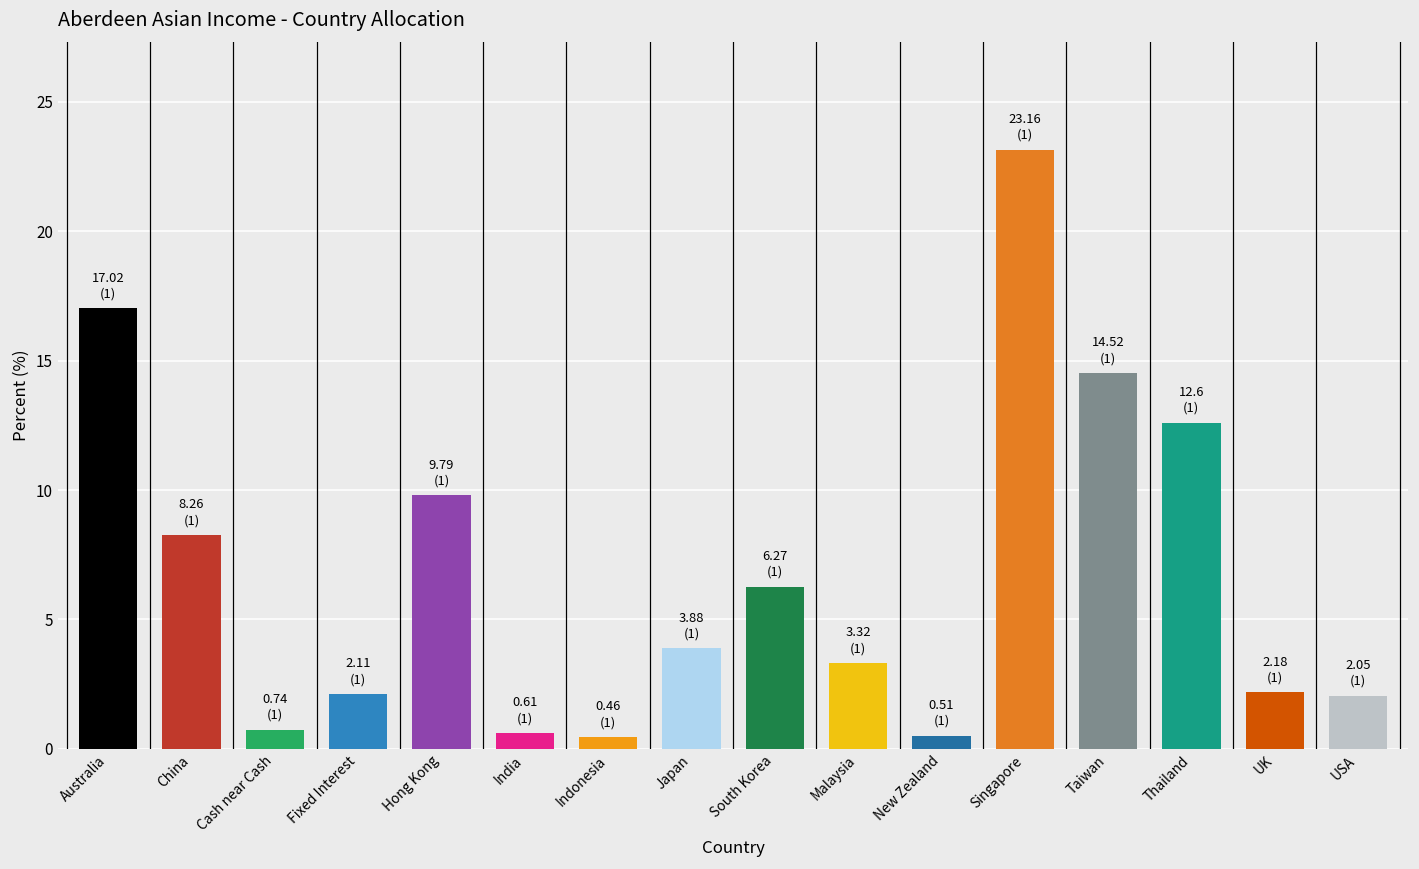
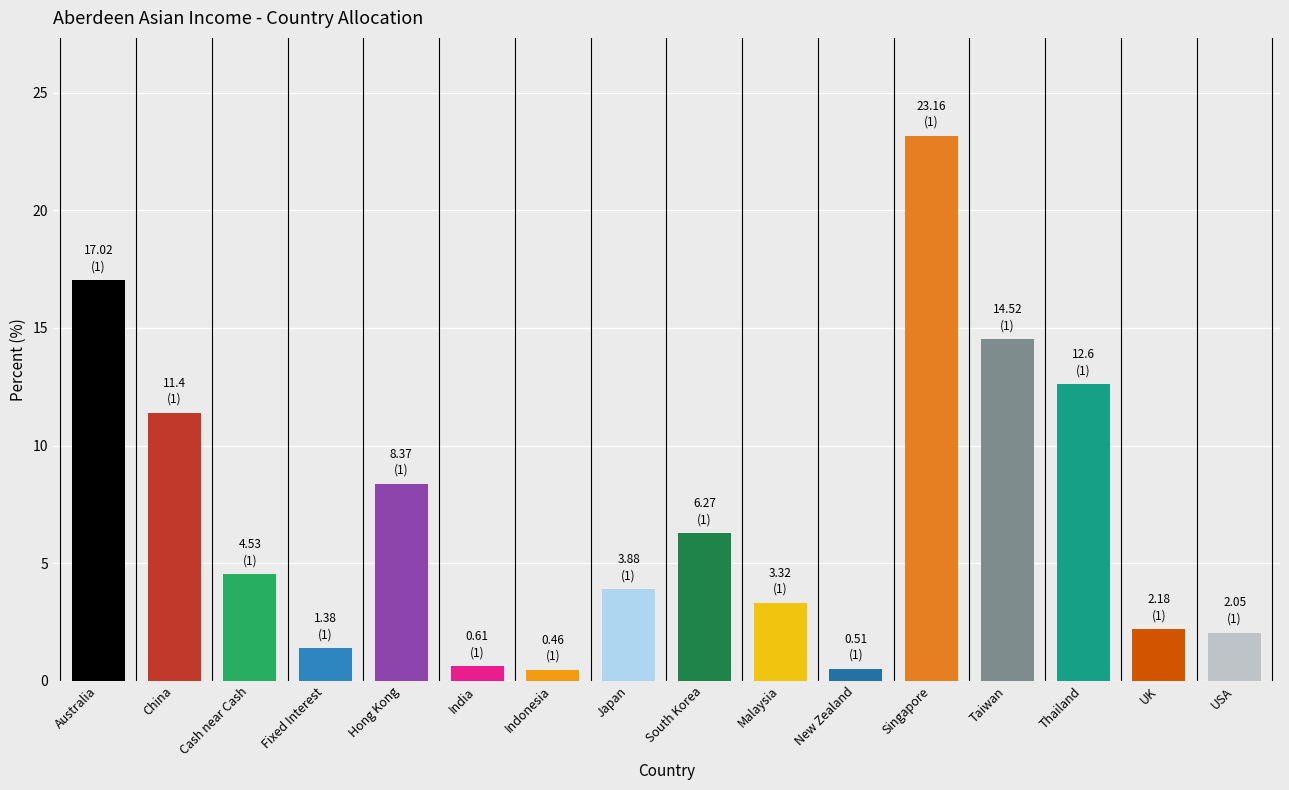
China: 8.26 -> 11.4
Cash near Cash: 0.74 -> 4.53
Fixed Interest: 2.11 -> 1.38
Hong Kong: 9.79 -> 8.37
